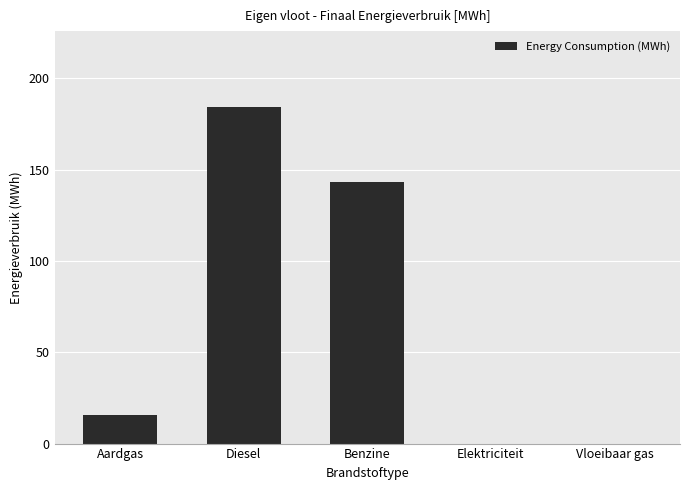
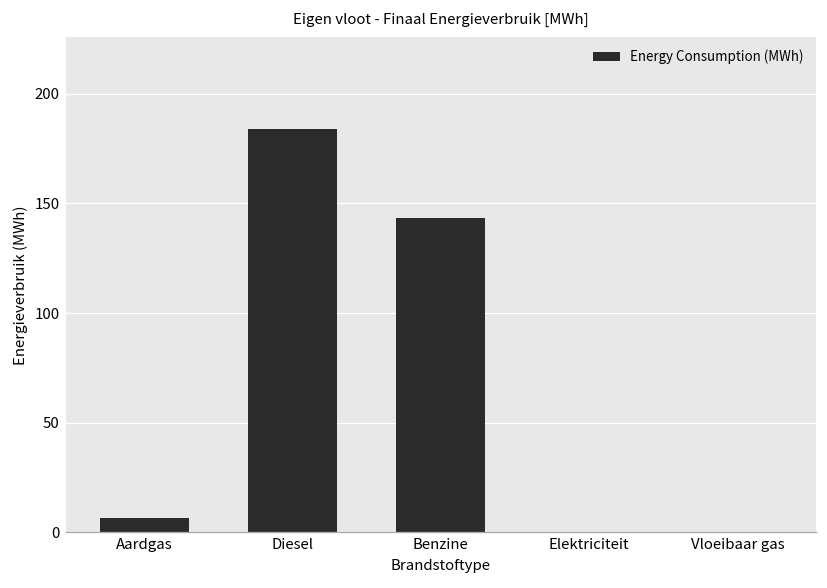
Aardgas: 15 -> 7
